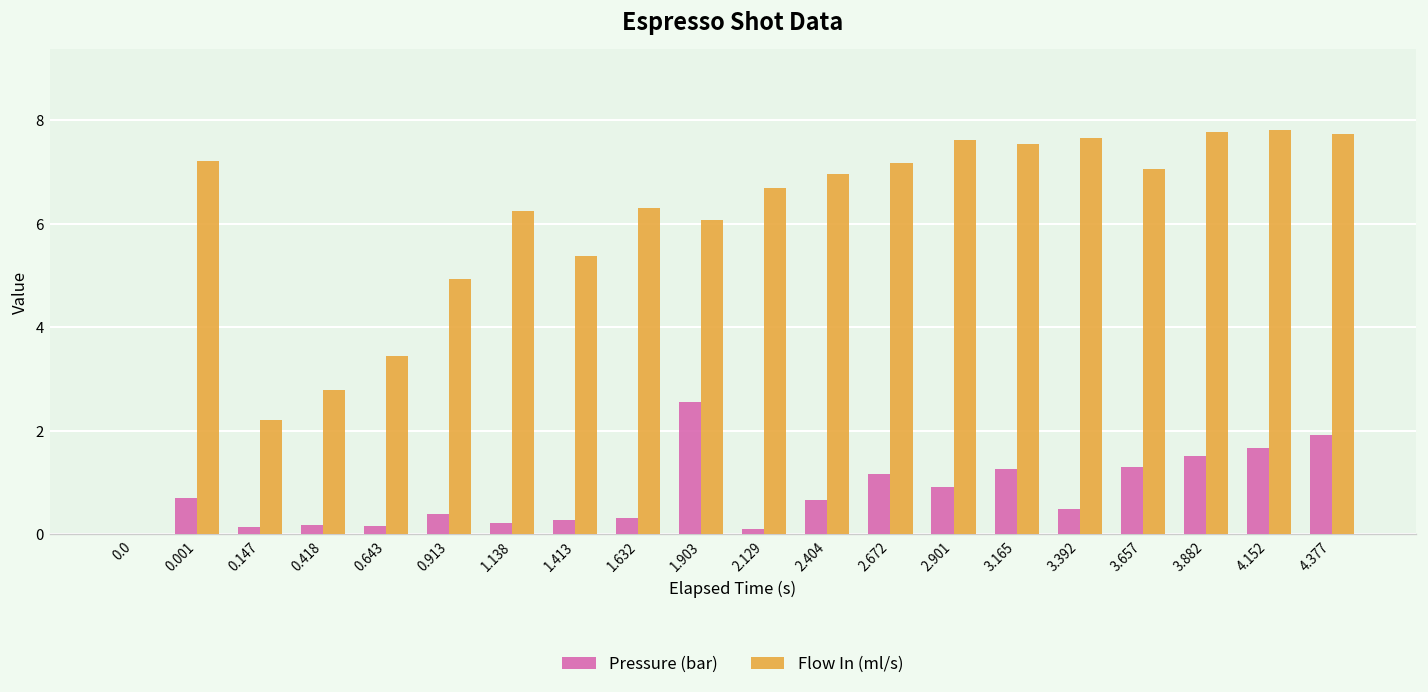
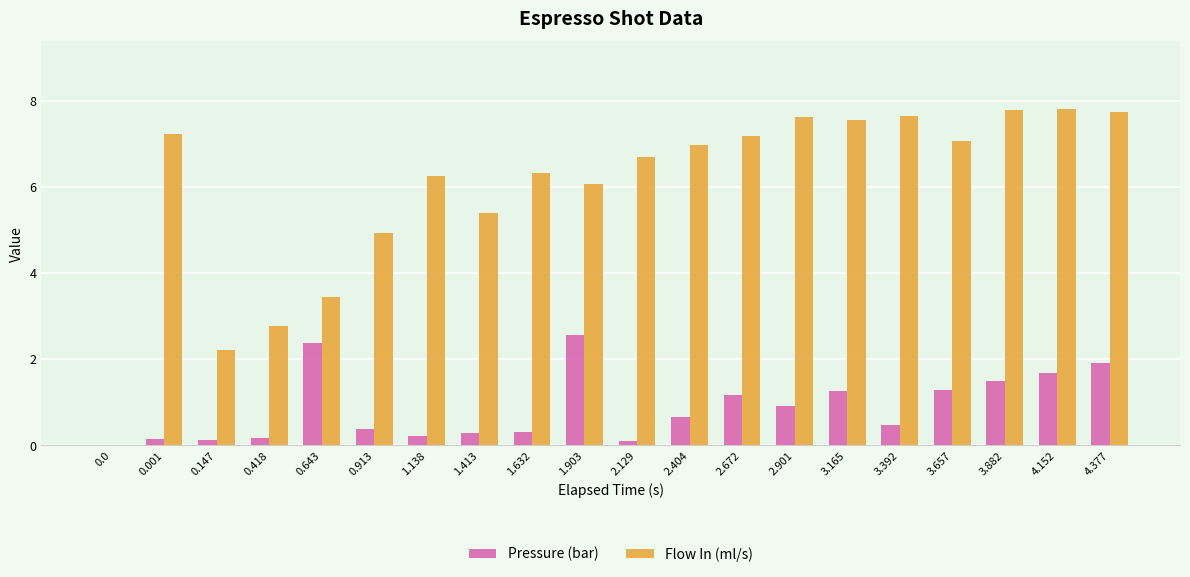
Pressure (bar), 0.001: 0.7 -> 0.2
Pressure (bar), 0.643: 0.2 -> 2.4
